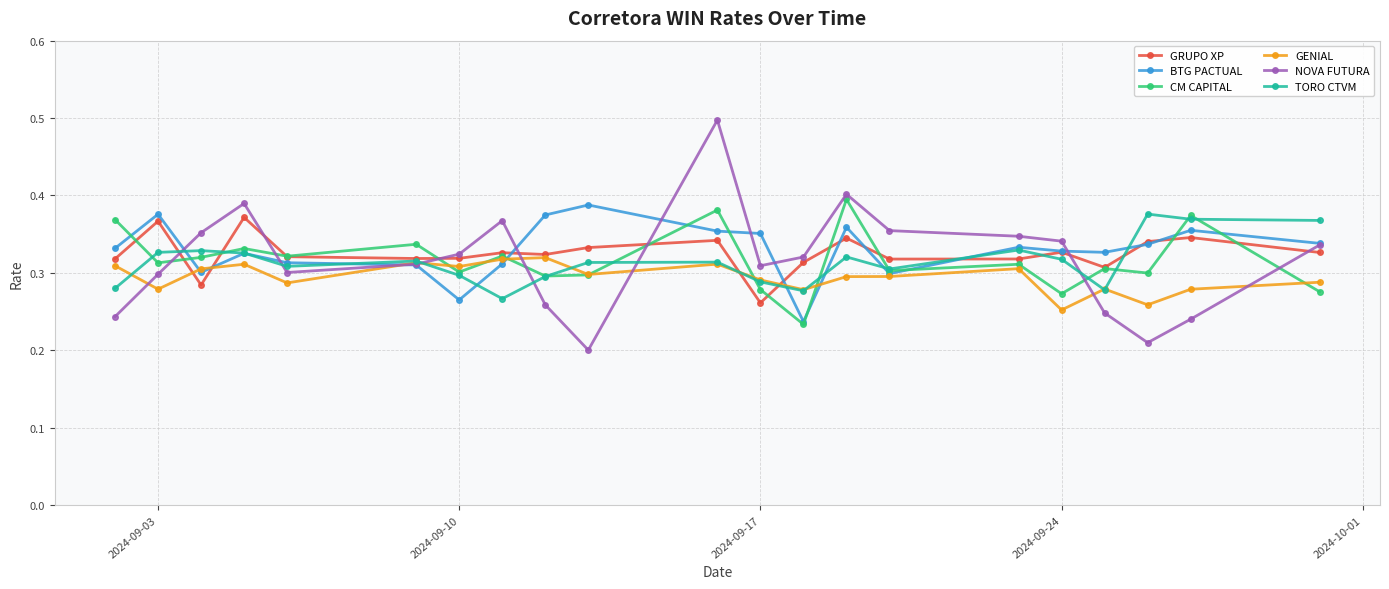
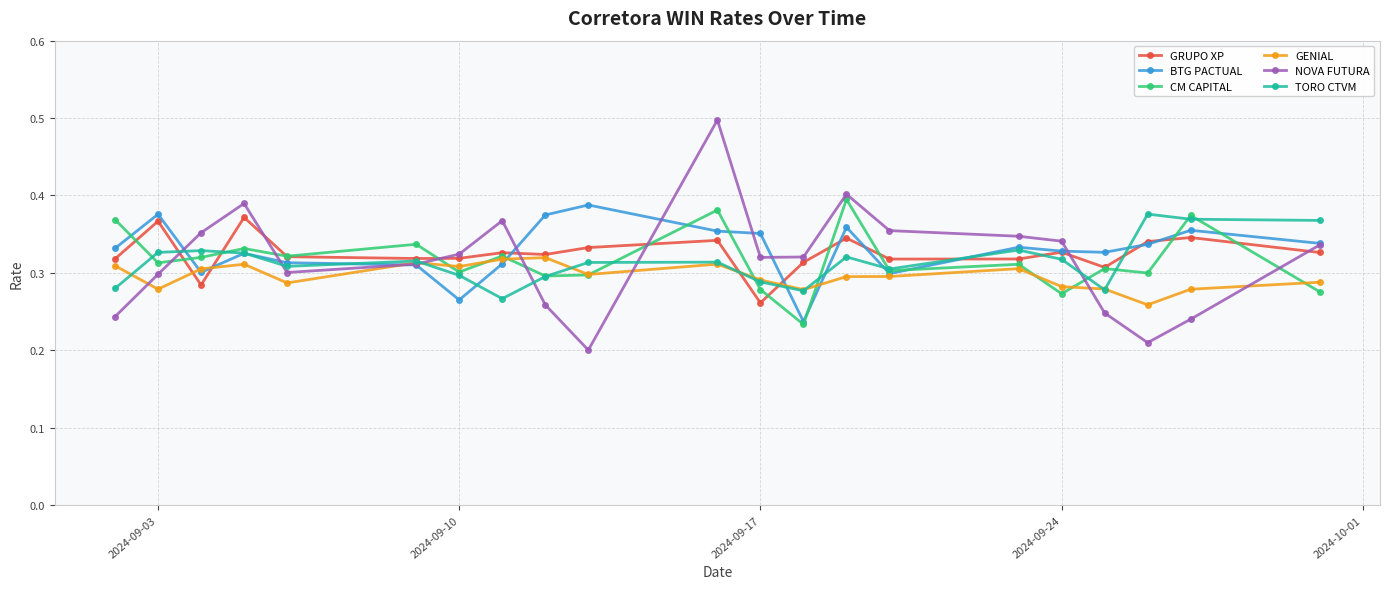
NOVA FUTURA, 2024-09-17: 0.31 -> 0.32
GENIAL, 2024-09-24: 0.25 -> 0.28
